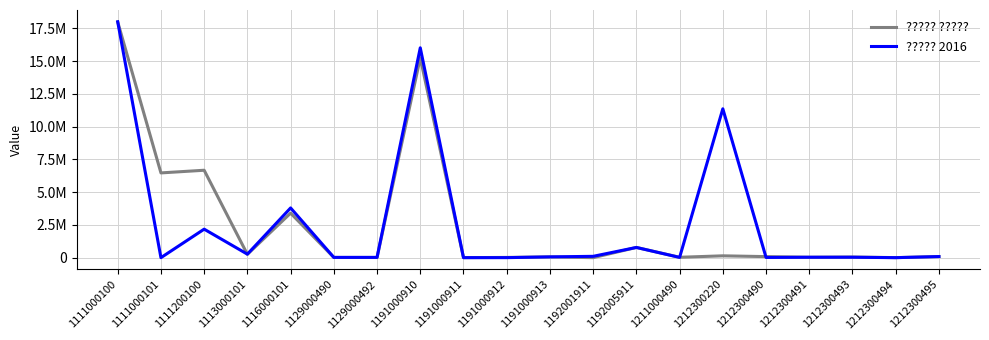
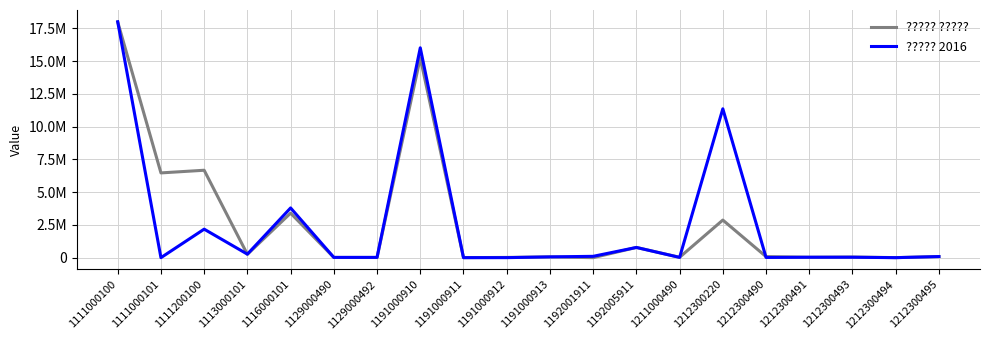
????? ?????, 1212300220: 100000 -> 2900000
